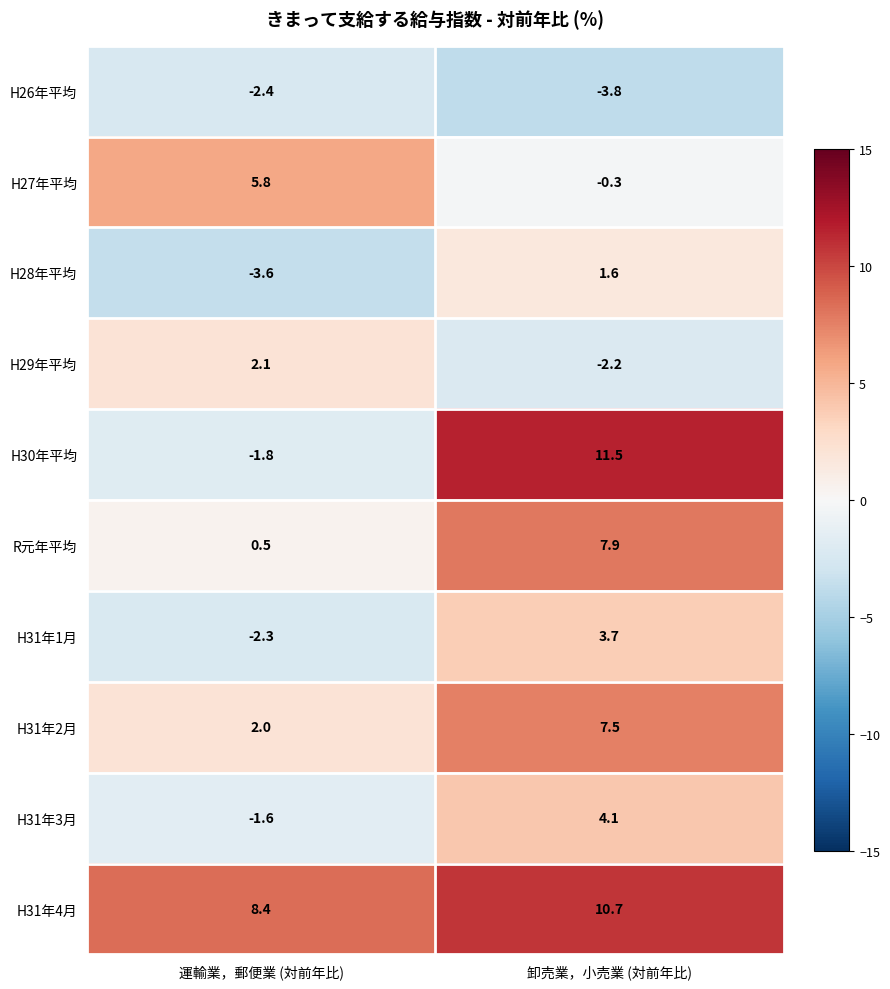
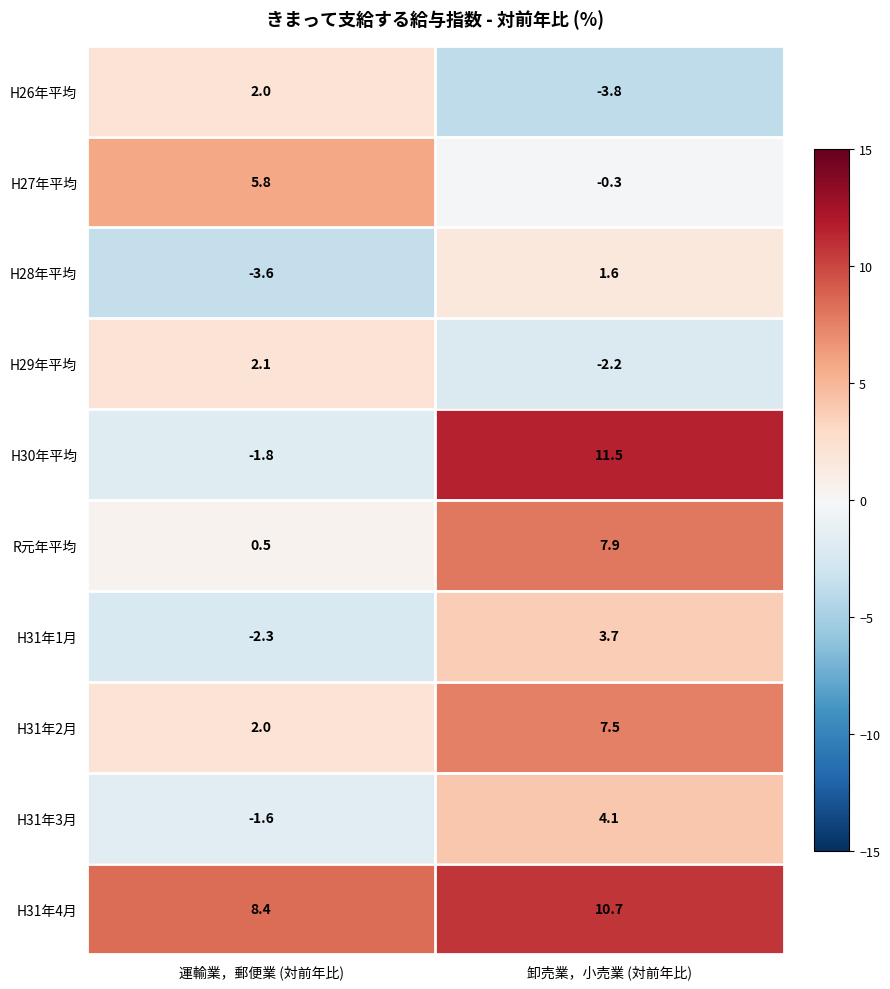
H26年平均, 運輸業，郵便業 (対前年比): -2.4 -> 2.0
